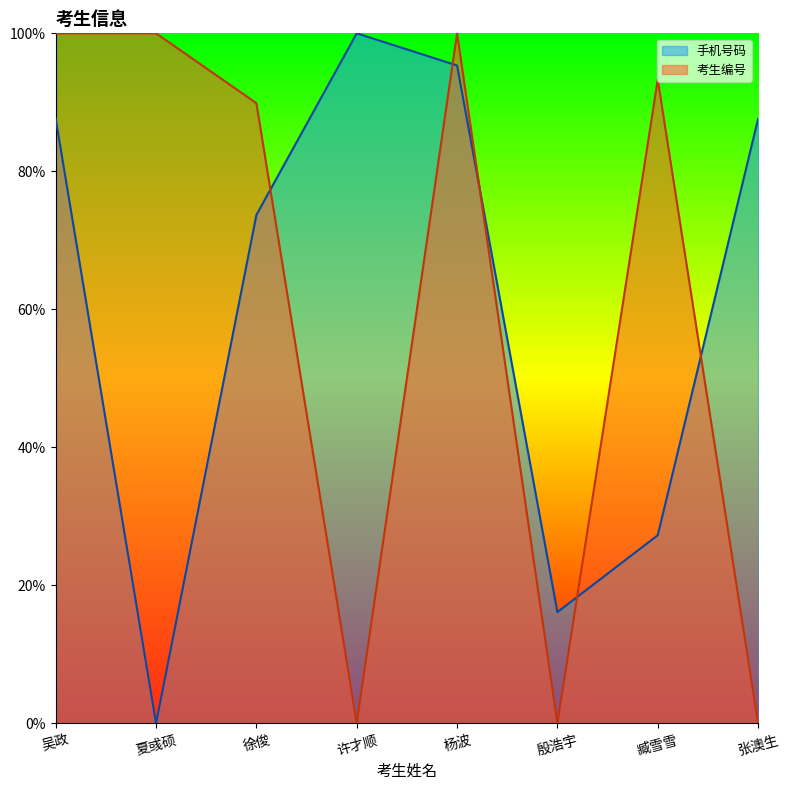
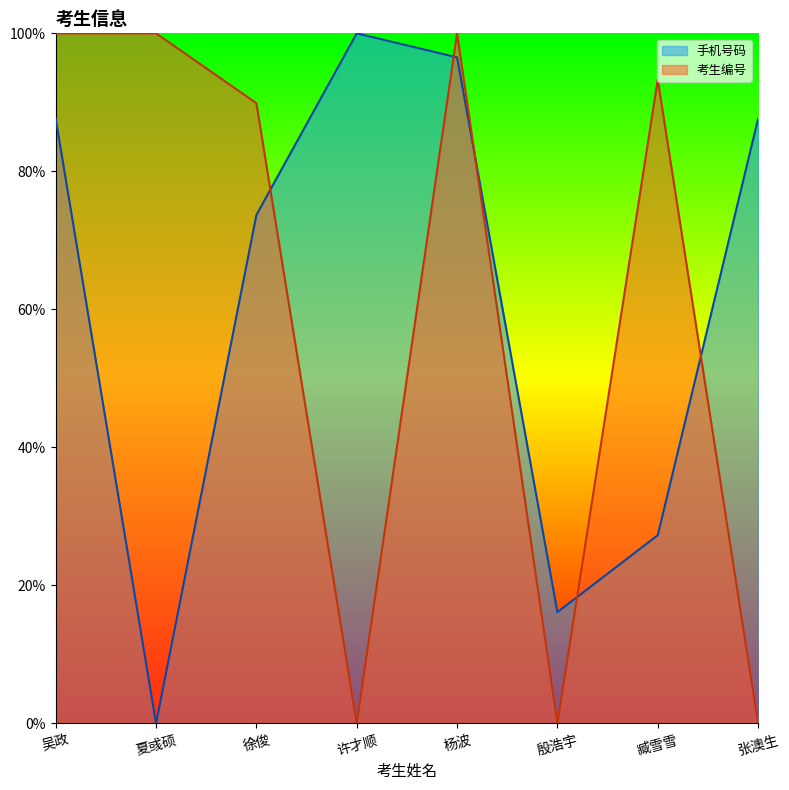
手机号码, 杨波: 95% -> 97%
